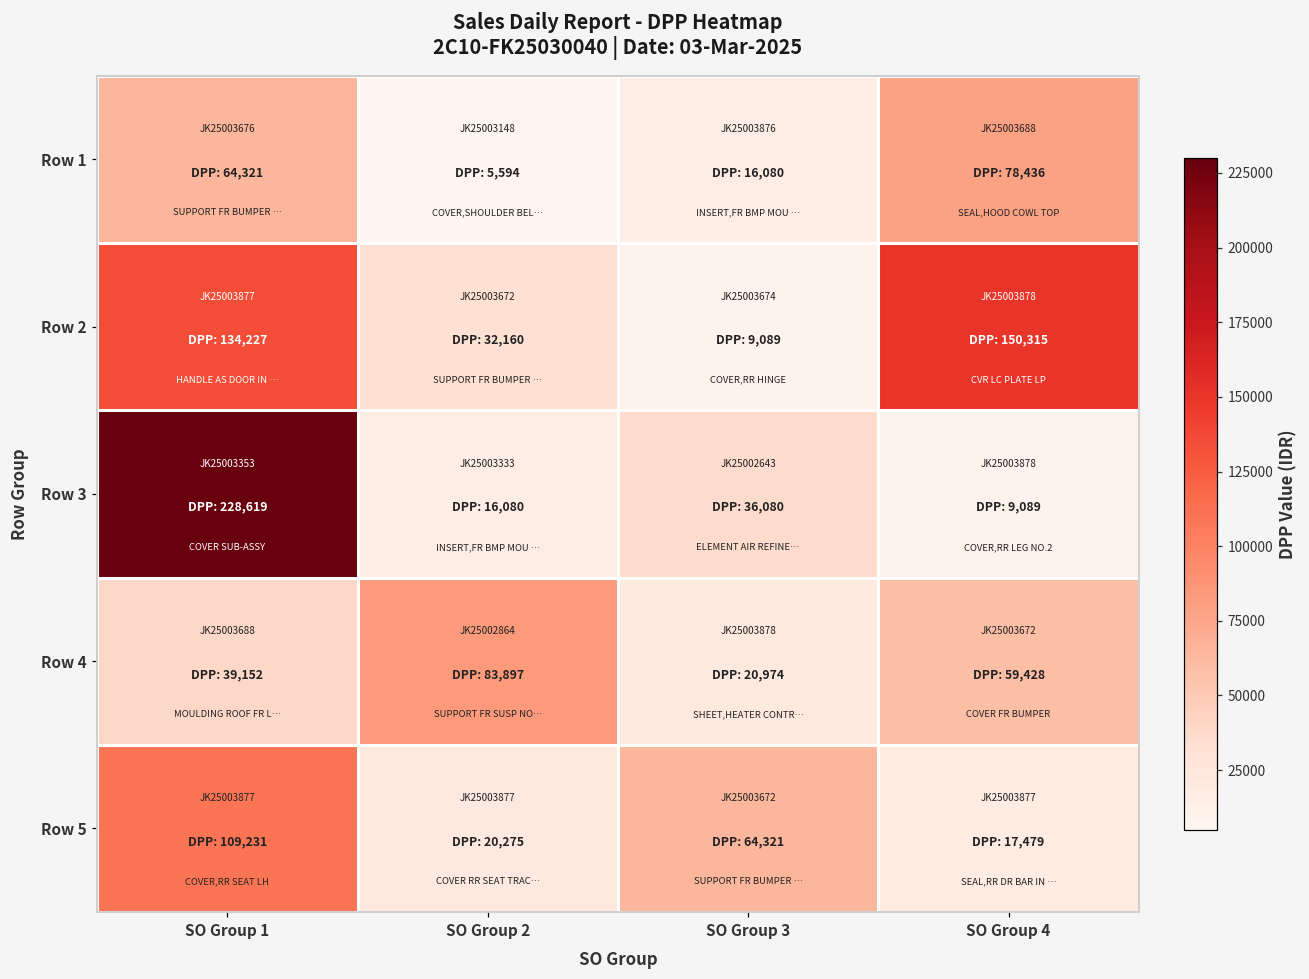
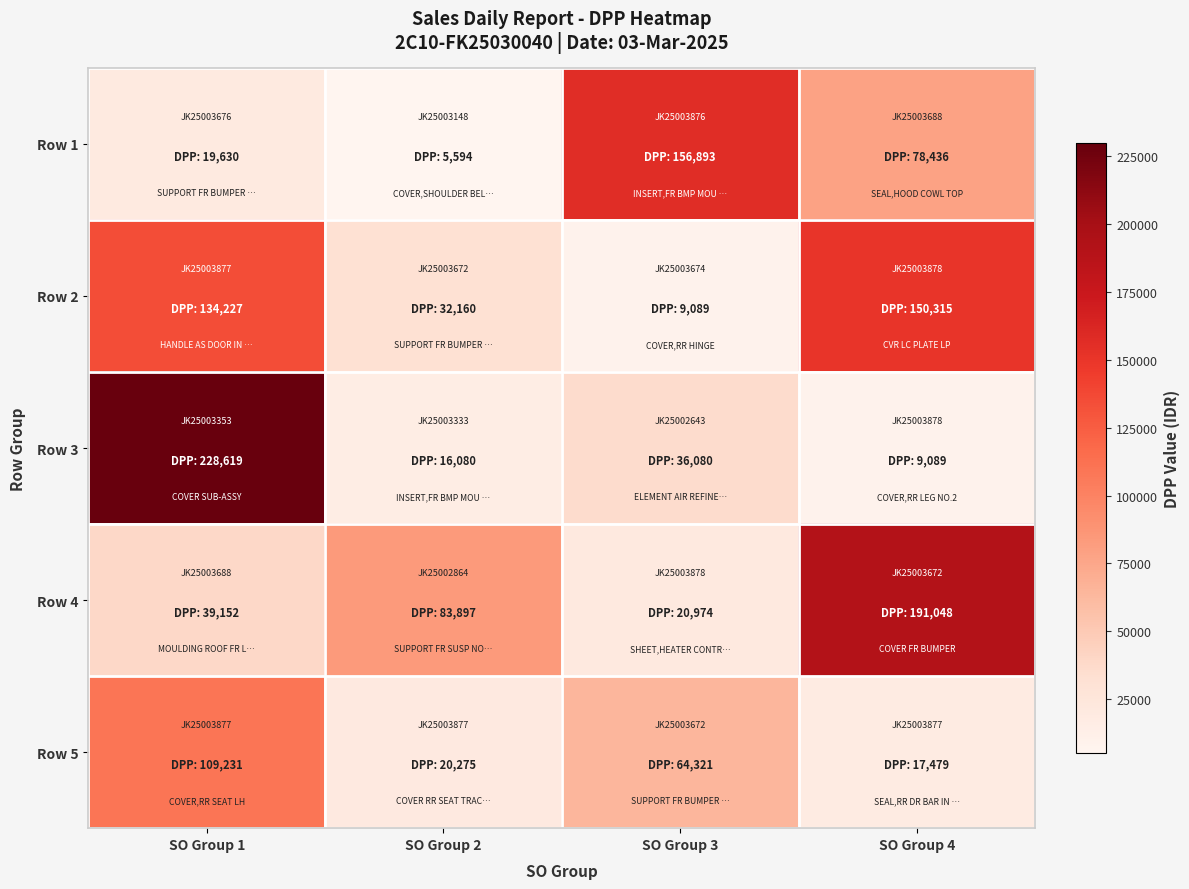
Row 1, SO Group 1: 64,321 -> 19,630
Row 1, SO Group 3: 16,080 -> 156,893
Row 4, SO Group 4: 59,428 -> 191,048
